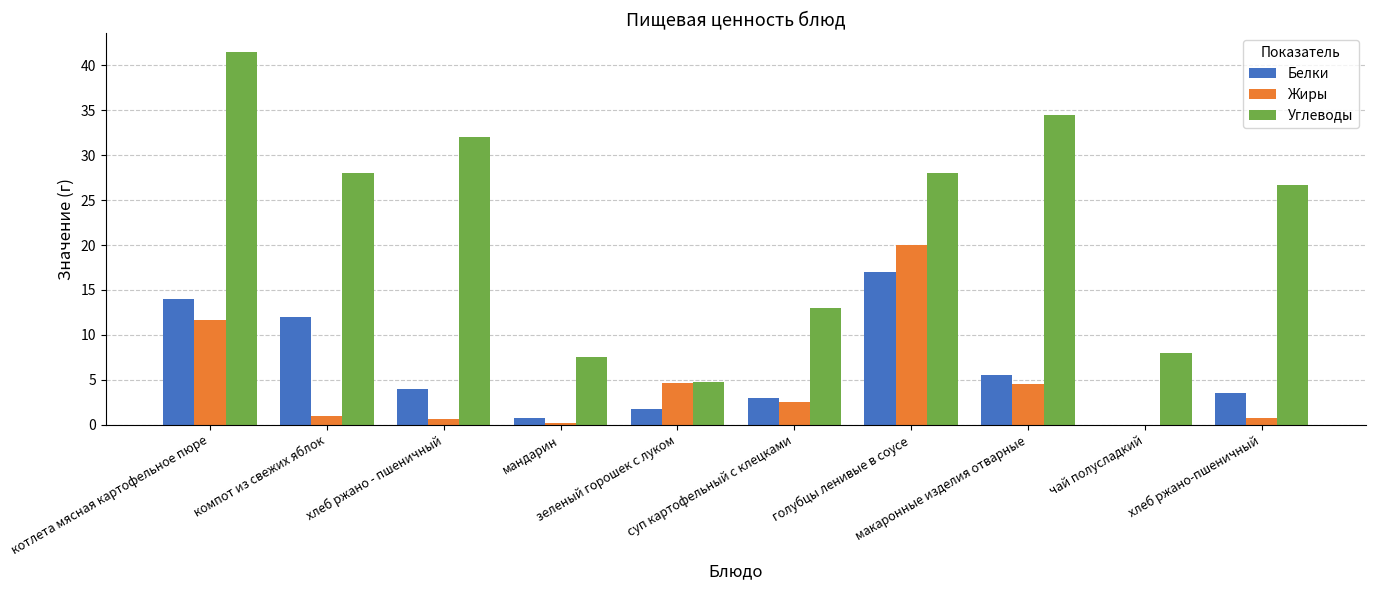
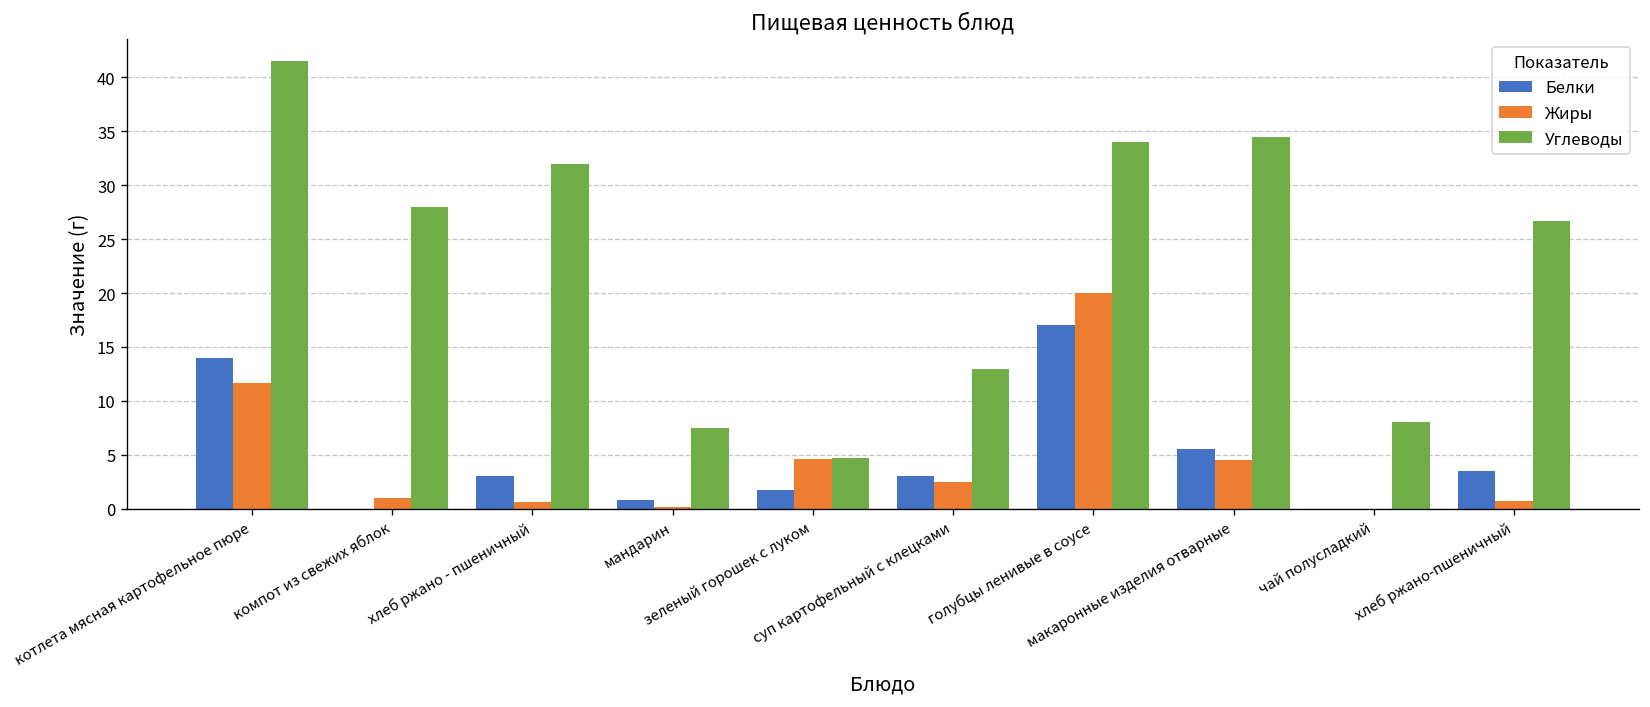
Белки, компот из свежих яблок: 12 -> 0
Белки, хлеб ржано - пшеничный: 4 -> 3
Углеводы, голубцы ленивые в соусе: 28 -> 34
